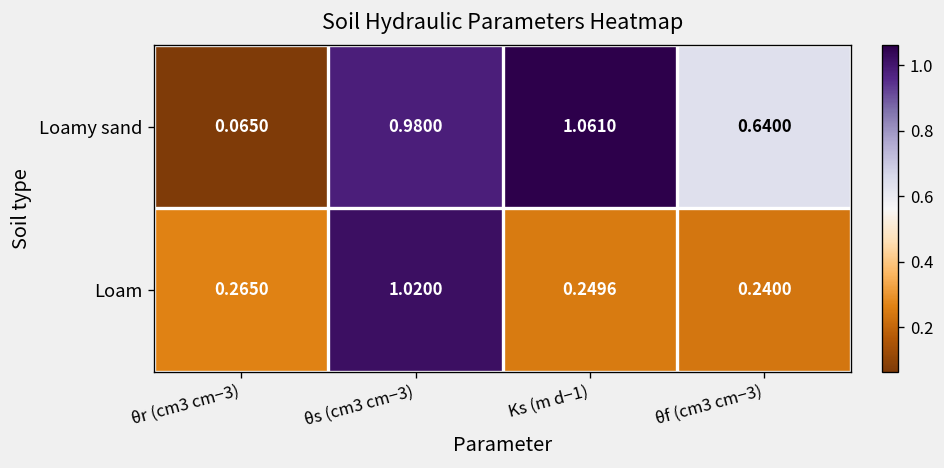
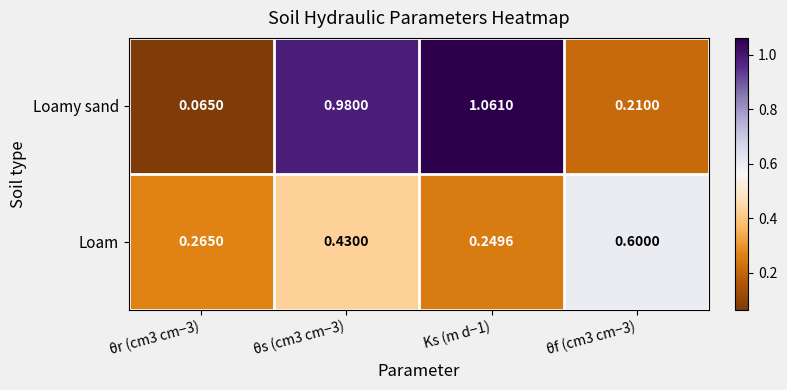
Loamy sand, θf (cm3 cm−3): 0.6400 -> 0.2100
Loam, θs (cm3 cm−3): 1.0200 -> 0.4300
Loam, θf (cm3 cm−3): 0.2400 -> 0.6000
